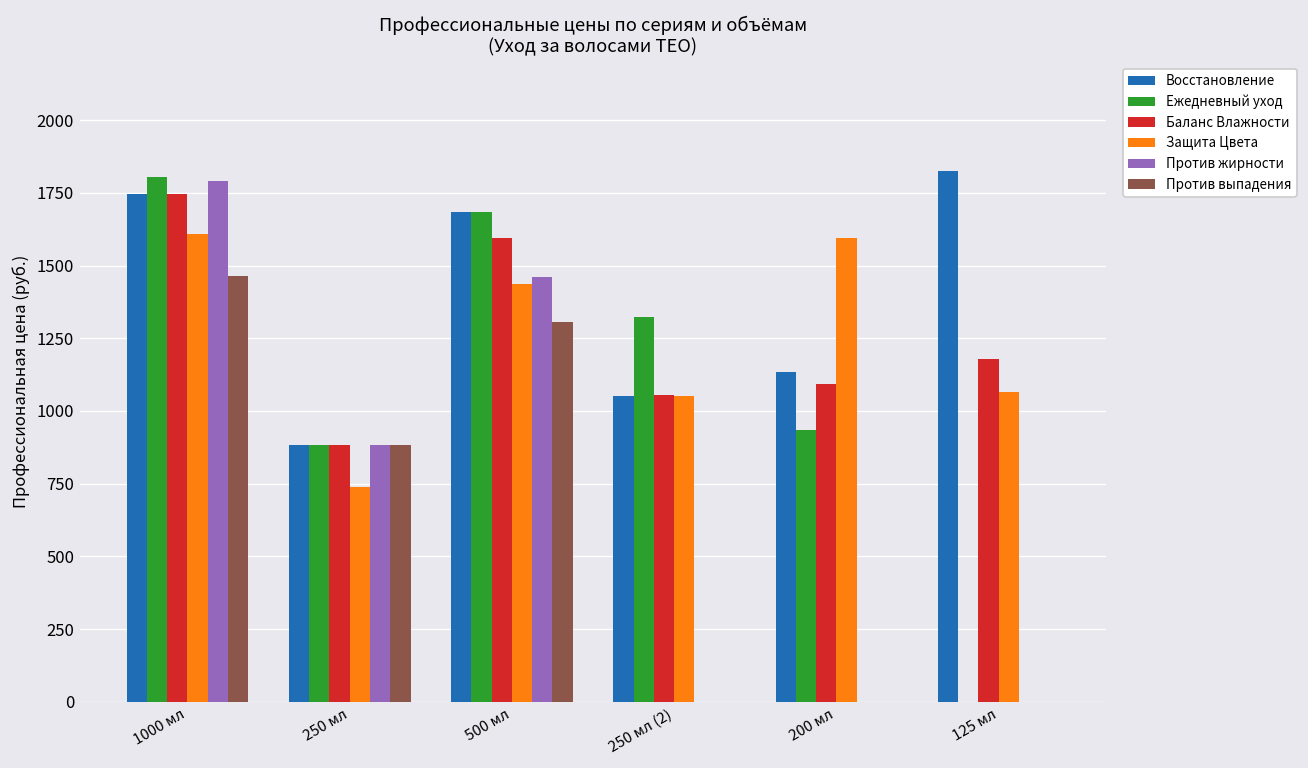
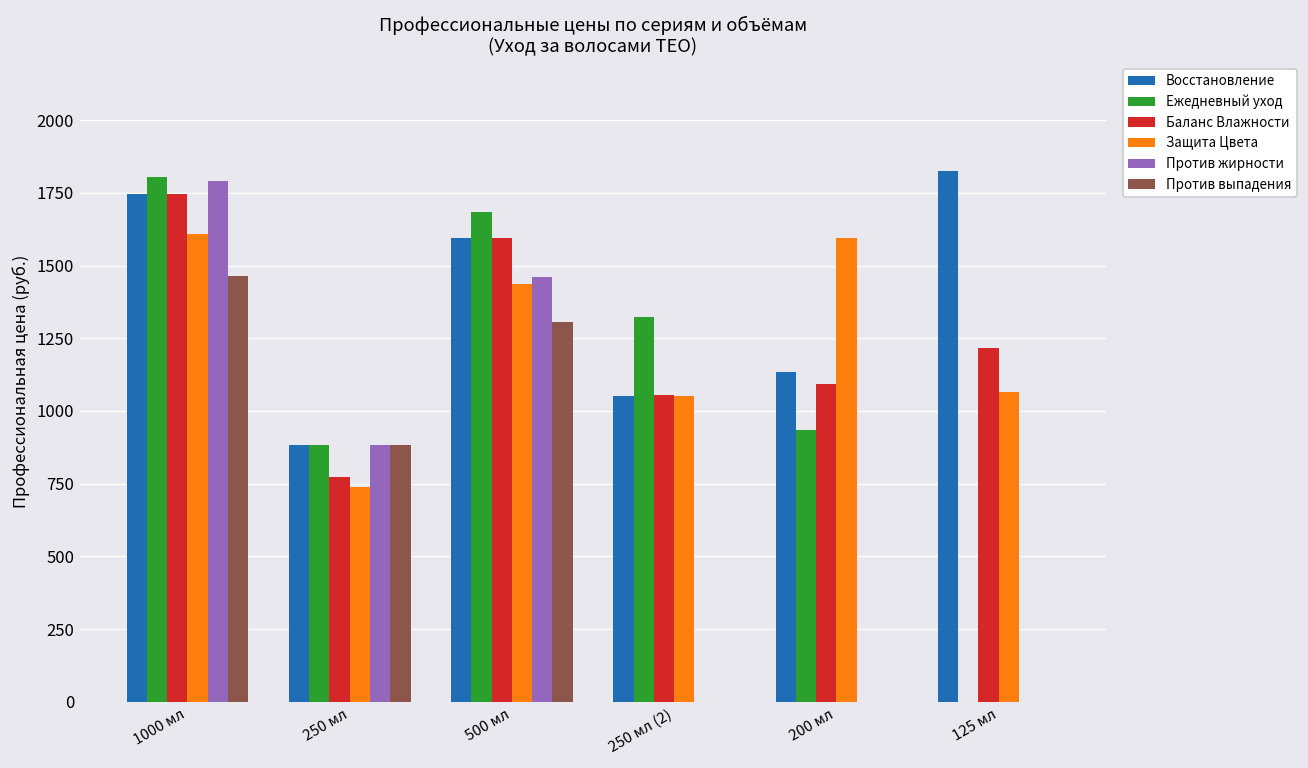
Баланс Влажности, 250 мл: 880 -> 770
Восстановление, 500 мл: 1680 -> 1600
Баланс Влажности, 125 мл: 1180 -> 1220
